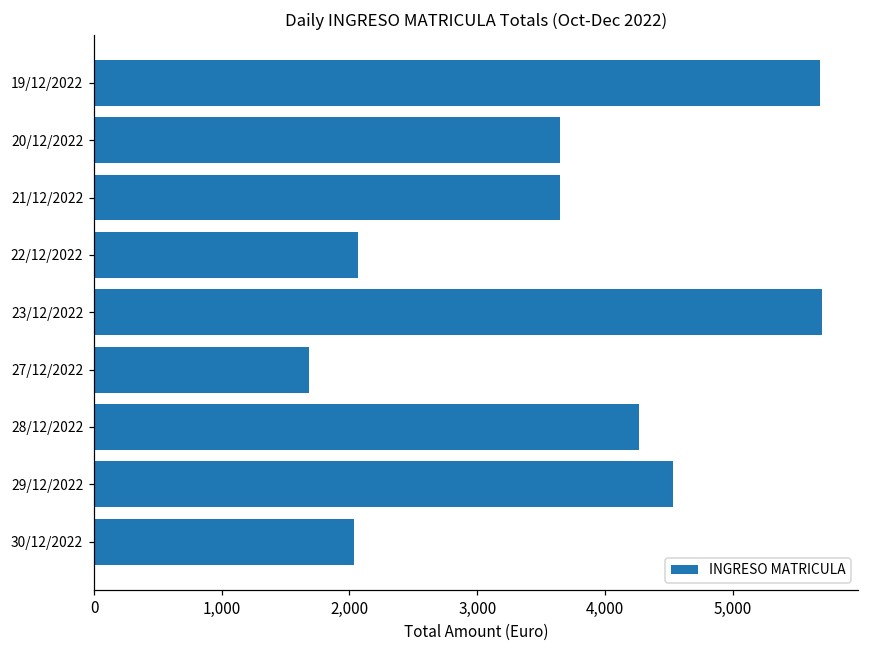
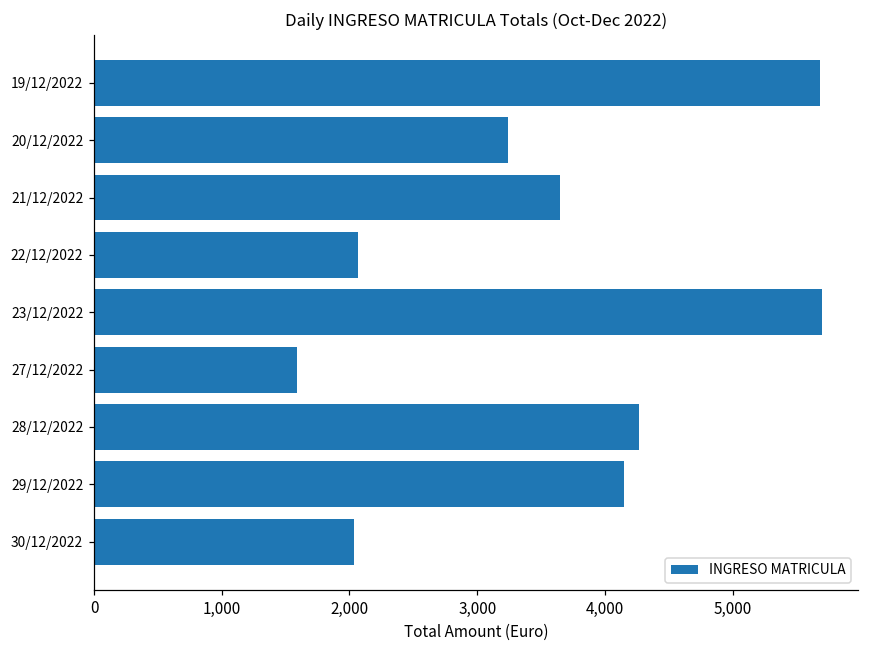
20/12/2022: 3,650 -> 3,240
27/12/2022: 1,680 -> 1,590
29/12/2022: 4,540 -> 4,150
